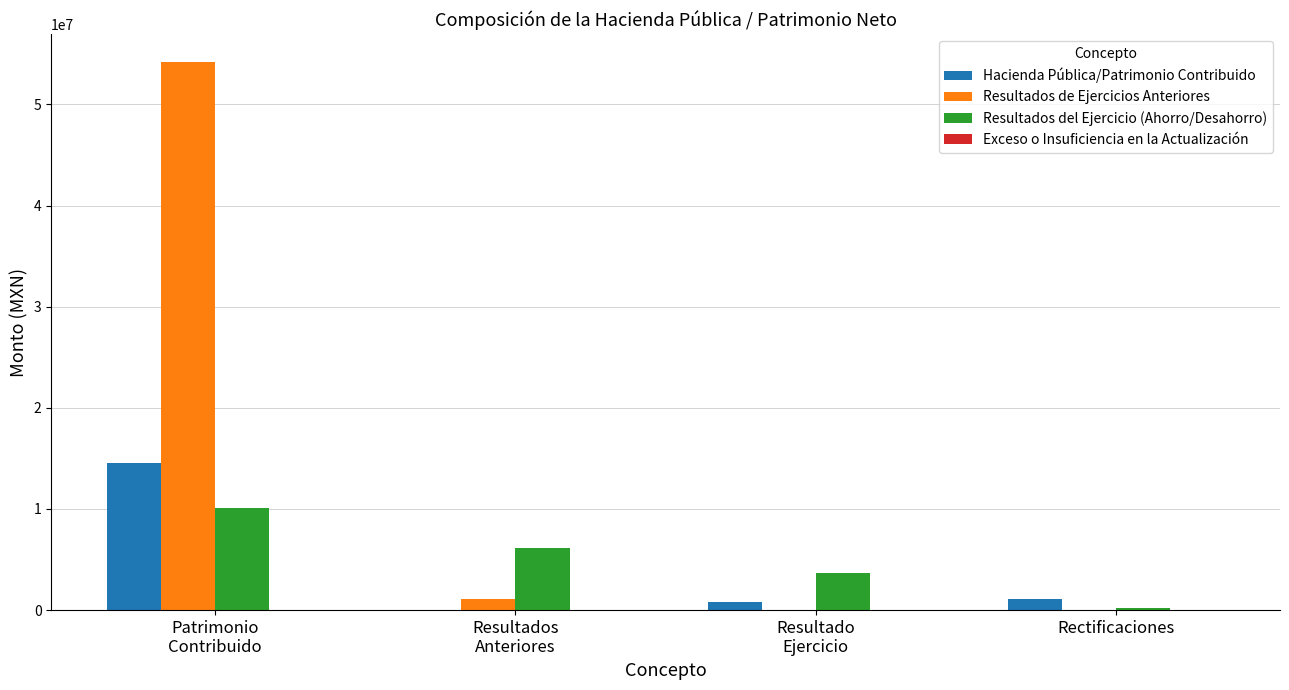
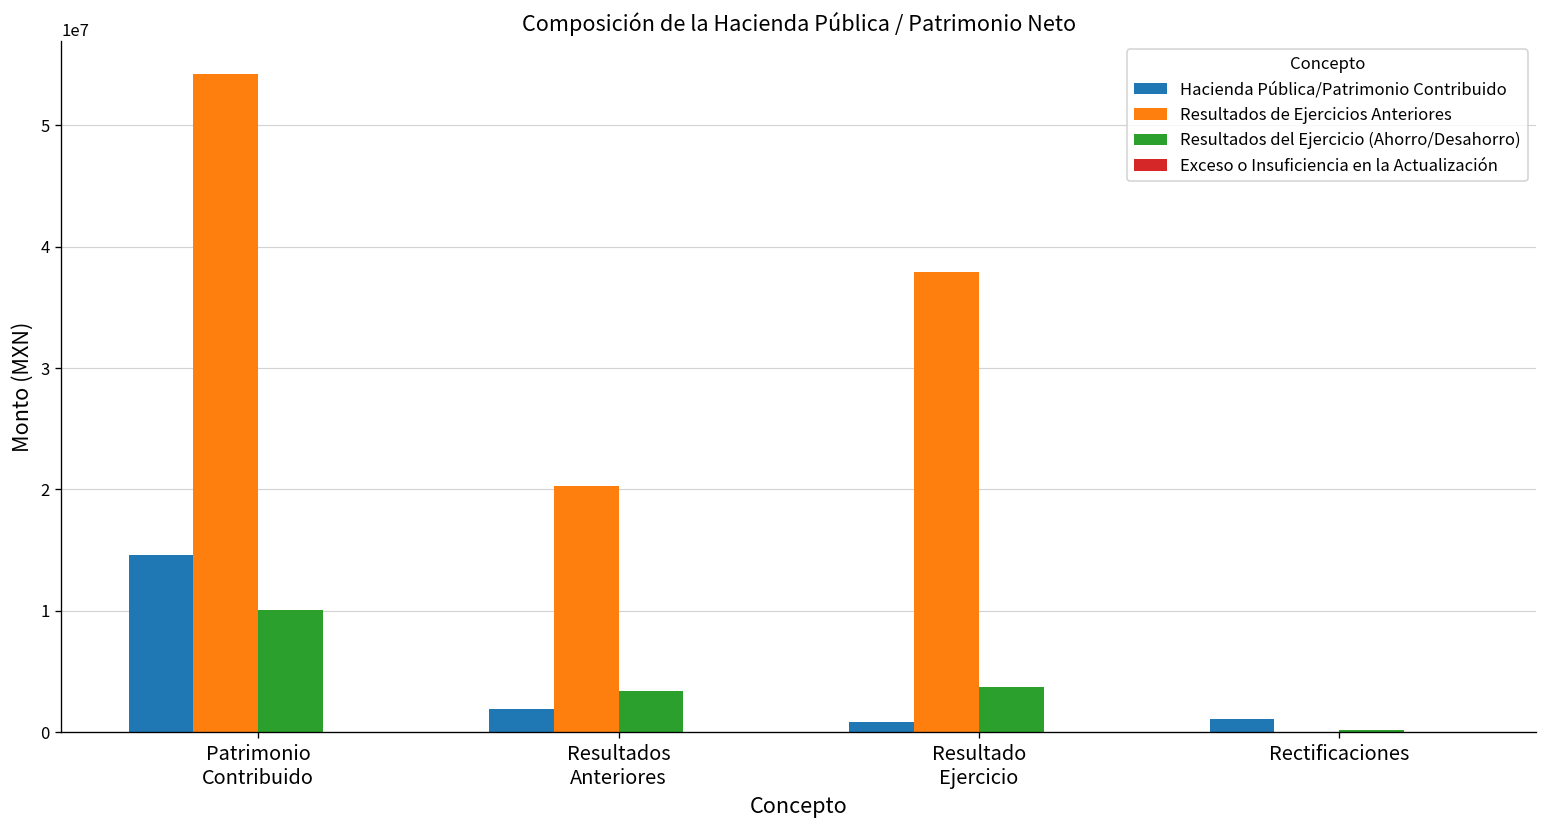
Hacienda Pública/Patrimonio Contribuido, Resultados Anteriores: 0 -> 1900000
Resultados de Ejercicios Anteriores, Resultados Anteriores: 1100000 -> 20300000
Resultados del Ejercicio (Ahorro/Desahorro), Resultados Anteriores: 6200000 -> 3400000
Resultados de Ejercicios Anteriores, Resultado Ejercicio: 0 -> 37900000
